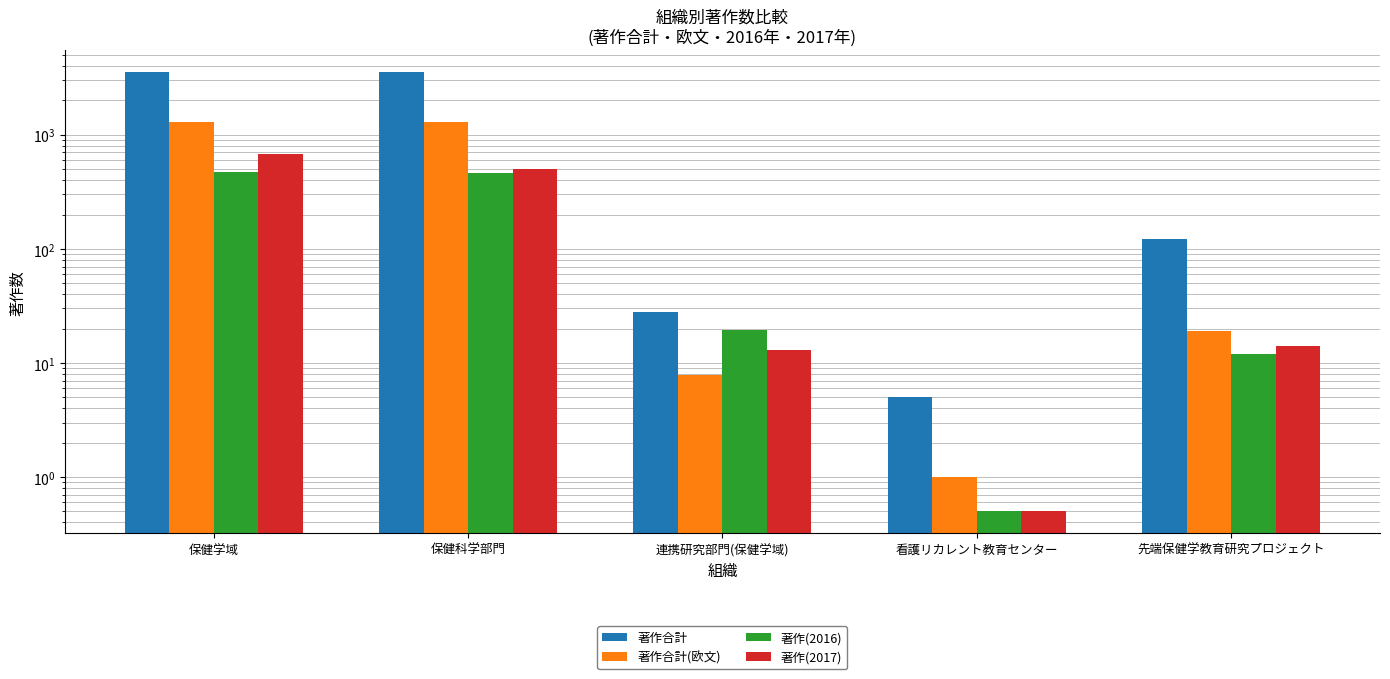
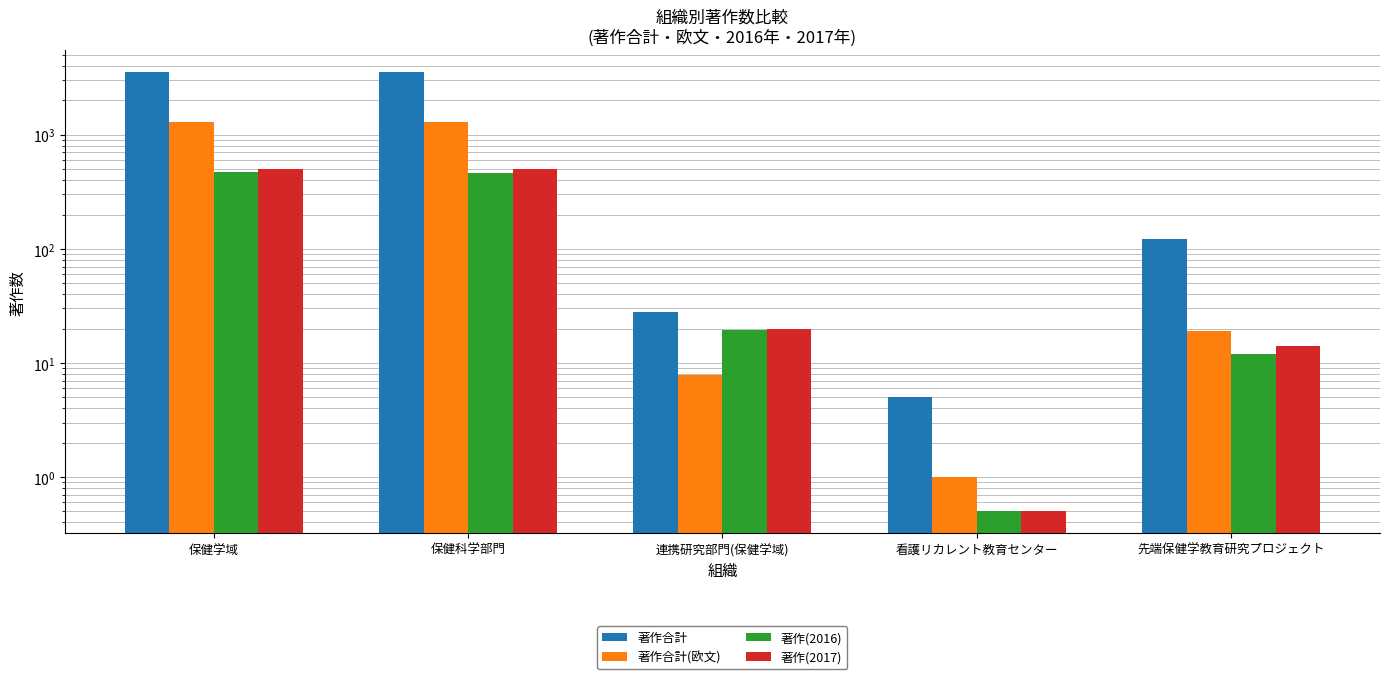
著作(2017), 保健学域: 700 -> 500
著作(2017), 連携研究部門(保健学域): 13 -> 20
